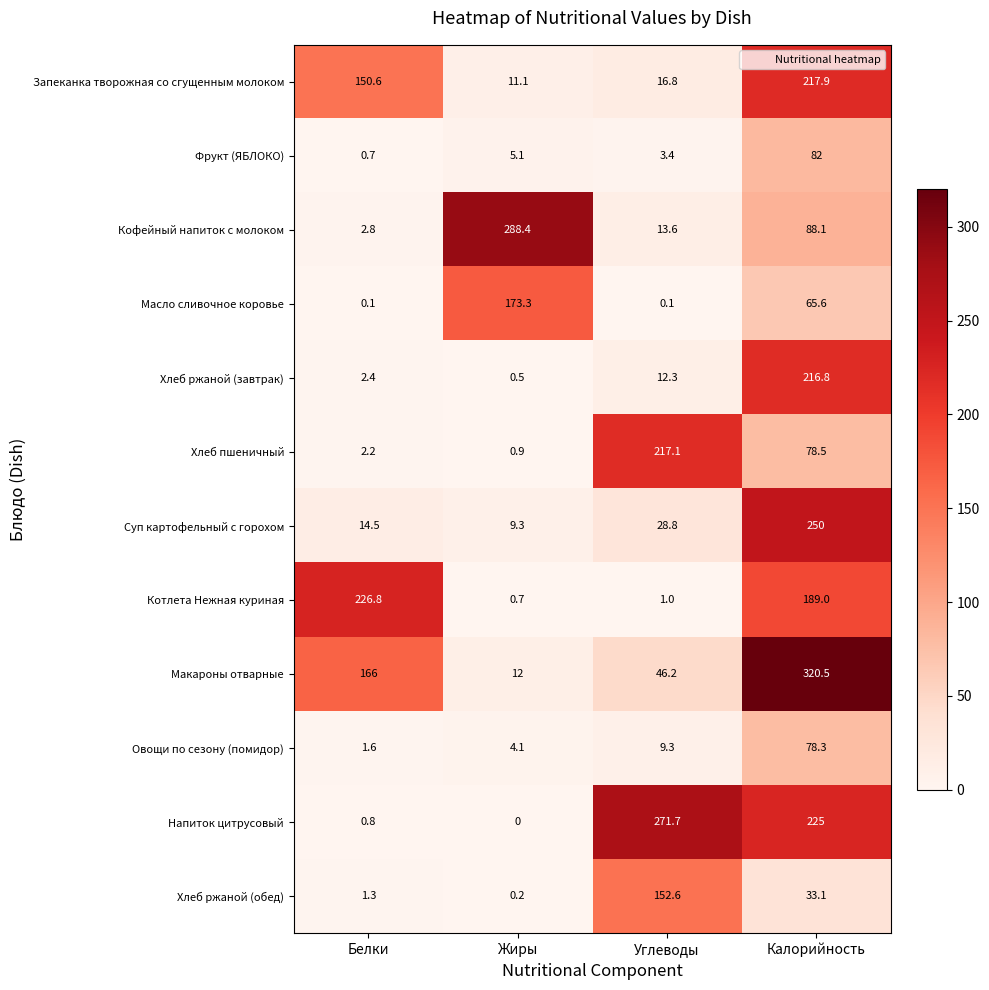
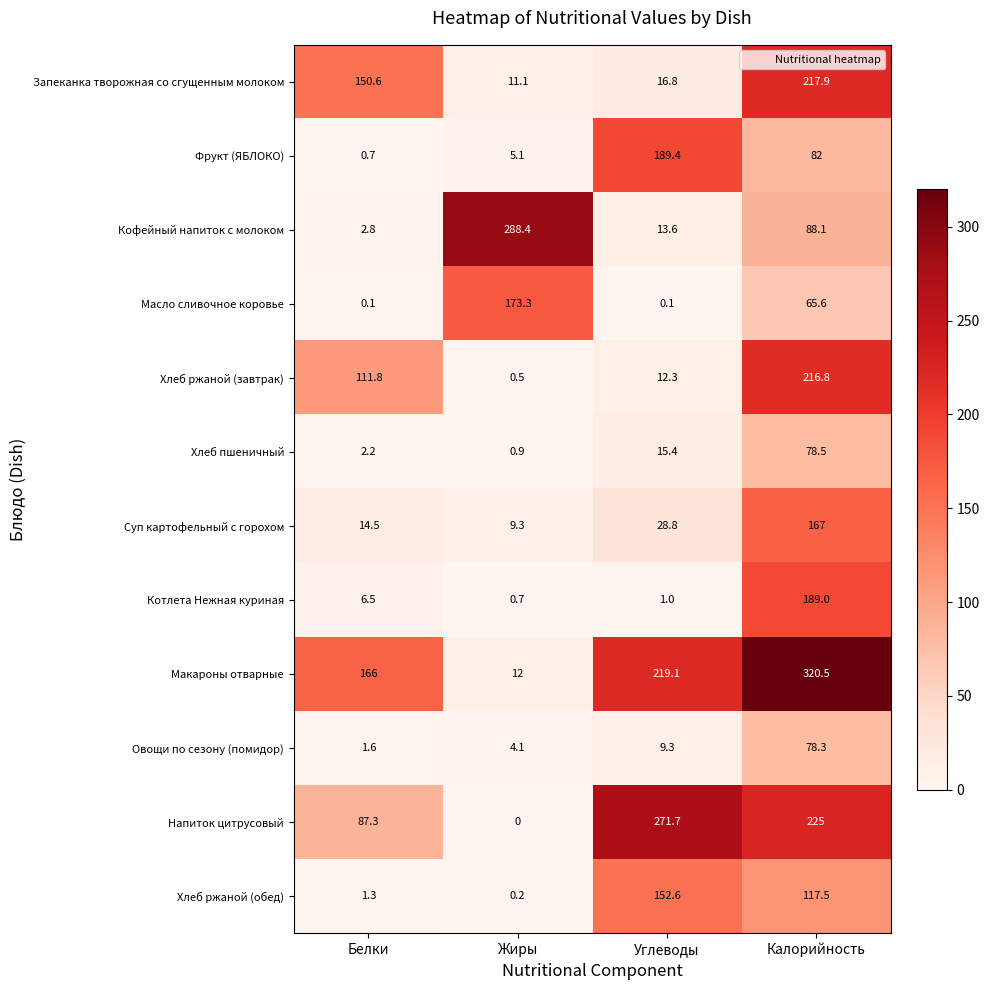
Фрукт (ЯБЛОКО), Углеводы: 3.4 -> 189.4
Хлеб ржаной (завтрак), Белки: 2.4 -> 111.8
Хлеб пшеничный, Углеводы: 217.1 -> 15.4
Суп картофельный с горохом, Калорийность: 250 -> 167
Котлета Нежная куриная, Белки: 226.8 -> 6.5
Макароны отварные, Углеводы: 46.2 -> 219.1
Напиток цитрусовый, Белки: 0.8 -> 87.3
Хлеб ржаной (обед), Калорийность: 33.1 -> 117.5
